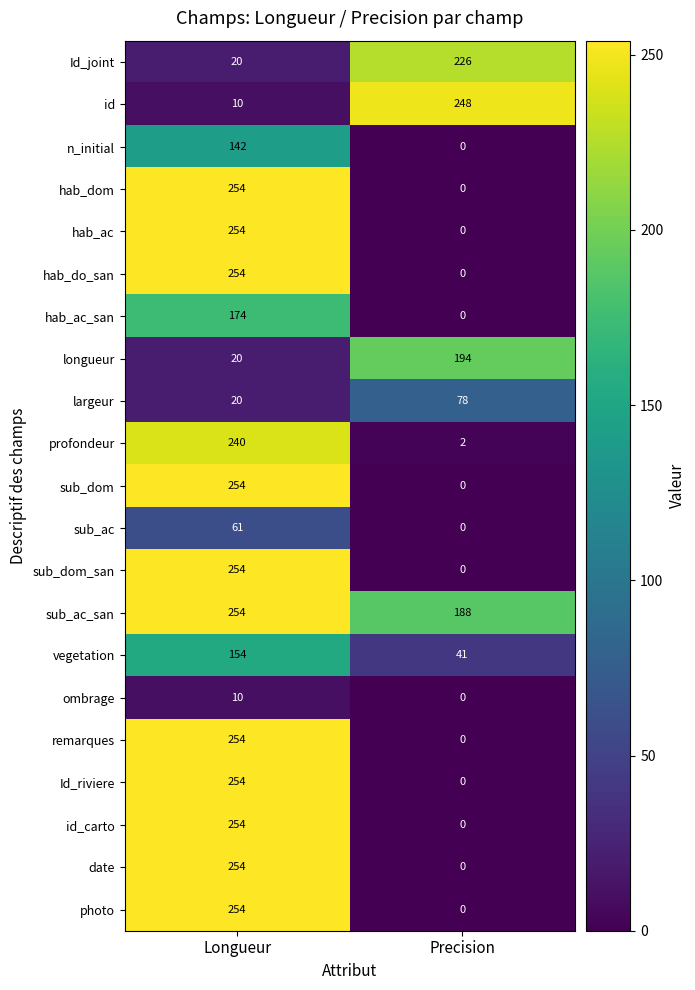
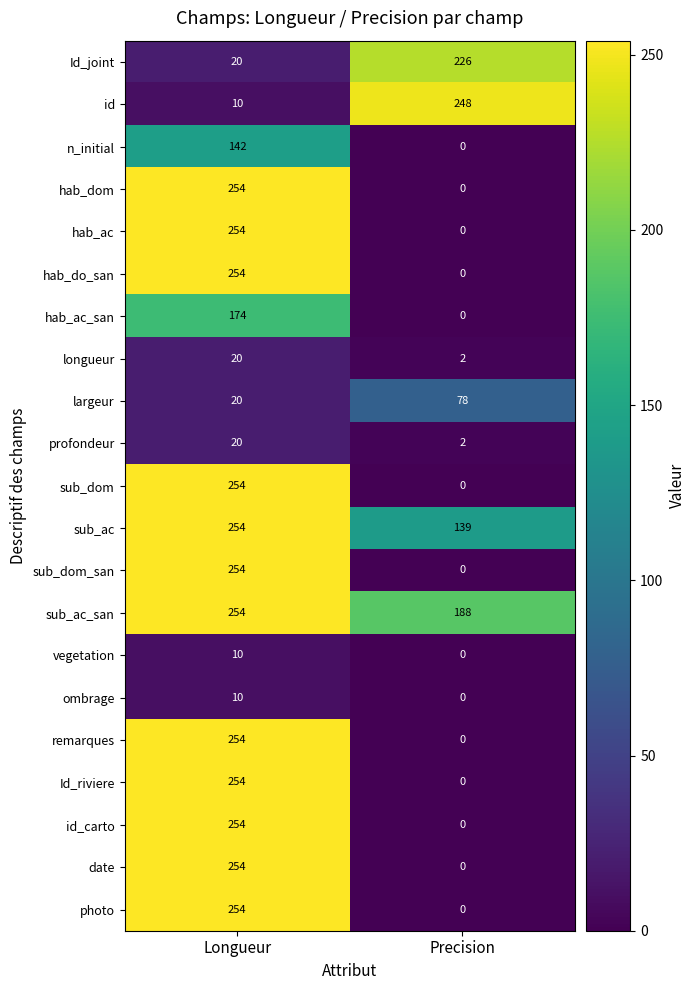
longueur, Precision: 194 -> 2
profondeur, Longueur: 240 -> 20
sub_ac, Longueur: 61 -> 254
sub_ac, Precision: 0 -> 139
vegetation, Longueur: 154 -> 10
vegetation, Precision: 41 -> 0
